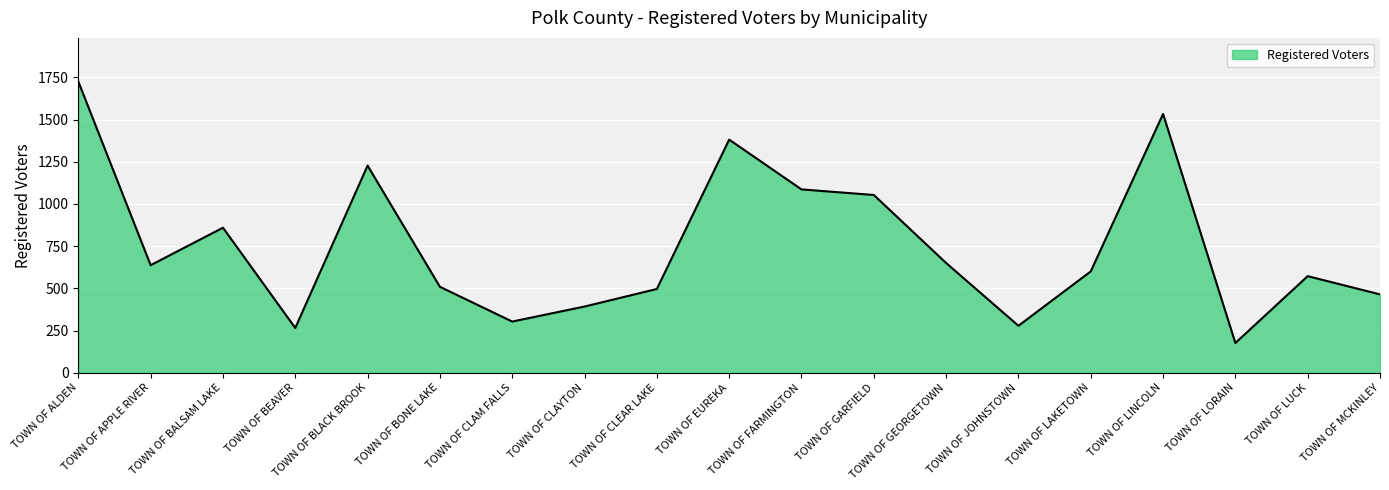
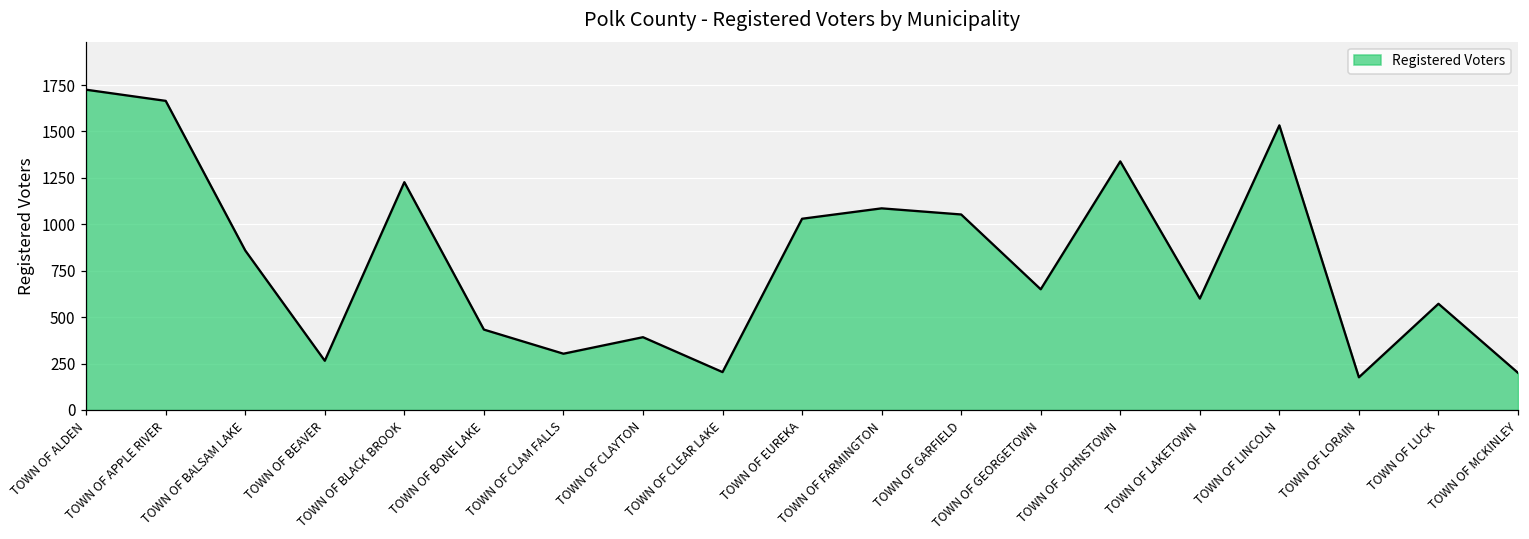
TOWN OF APPLE RIVER: 640 -> 1670
TOWN OF BONE LAKE: 510 -> 430
TOWN OF CLEAR LAKE: 500 -> 200
TOWN OF EUREKA: 1380 -> 1030
TOWN OF JOHNSTOWN: 280 -> 1340
TOWN OF MCKINLEY: 460 -> 200
